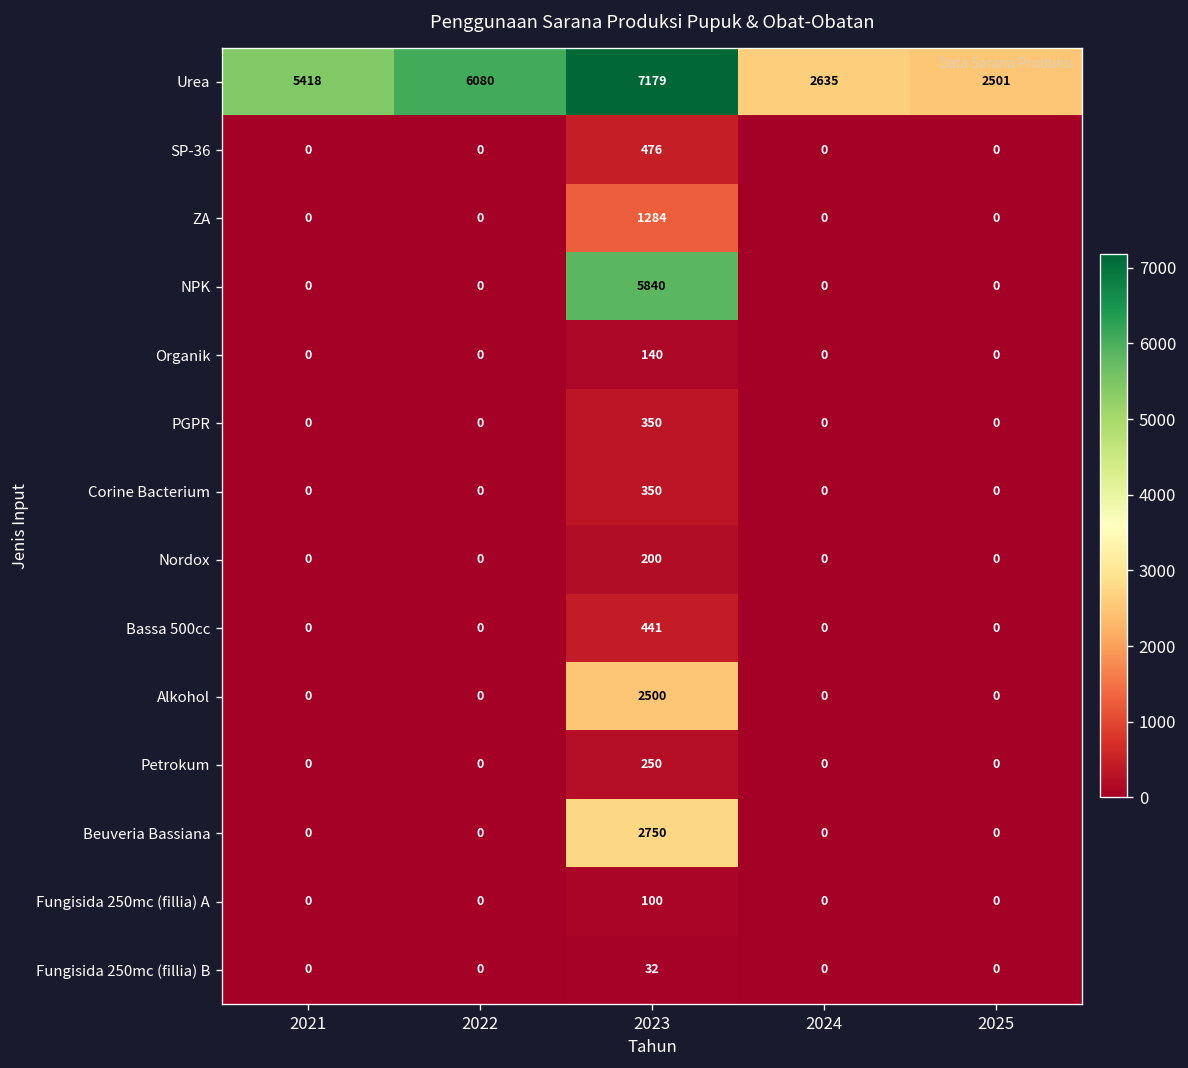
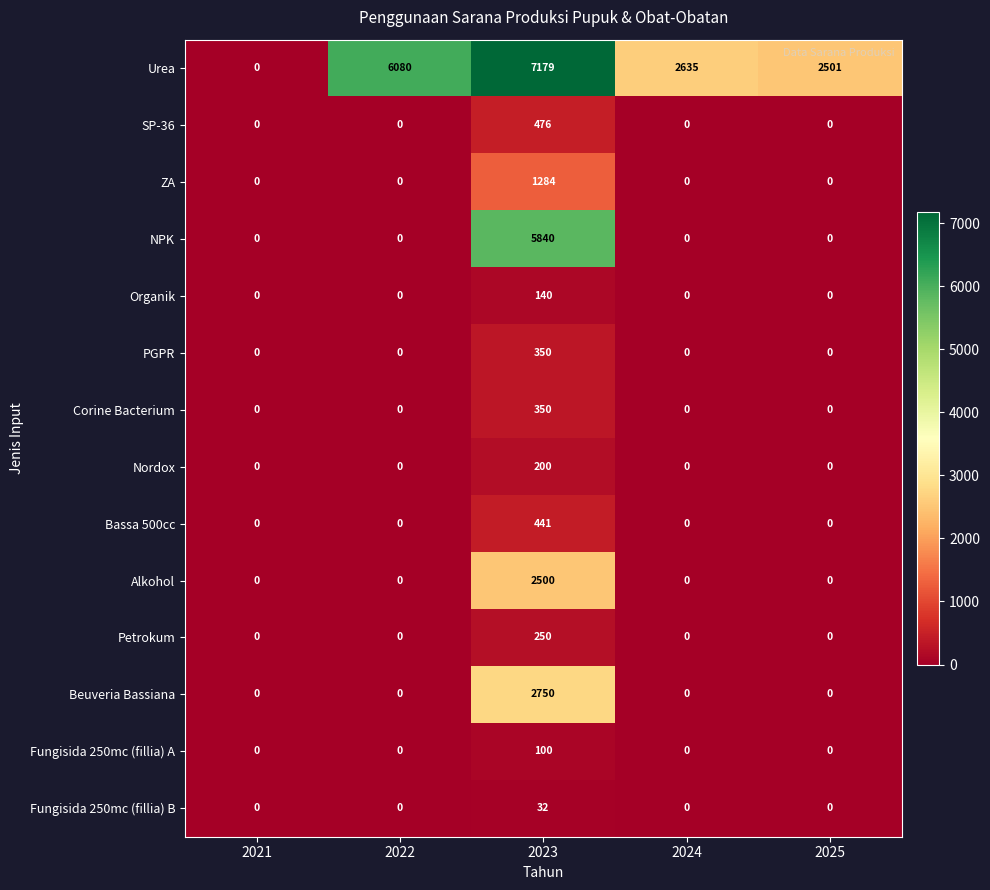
Urea, 2021: 5418 -> 0
